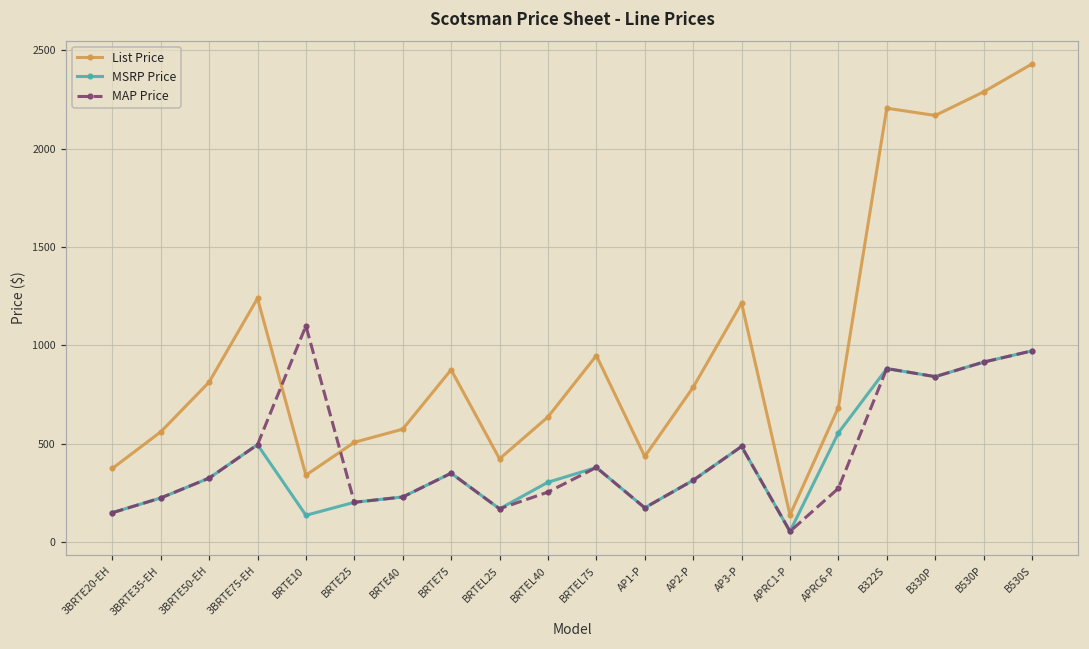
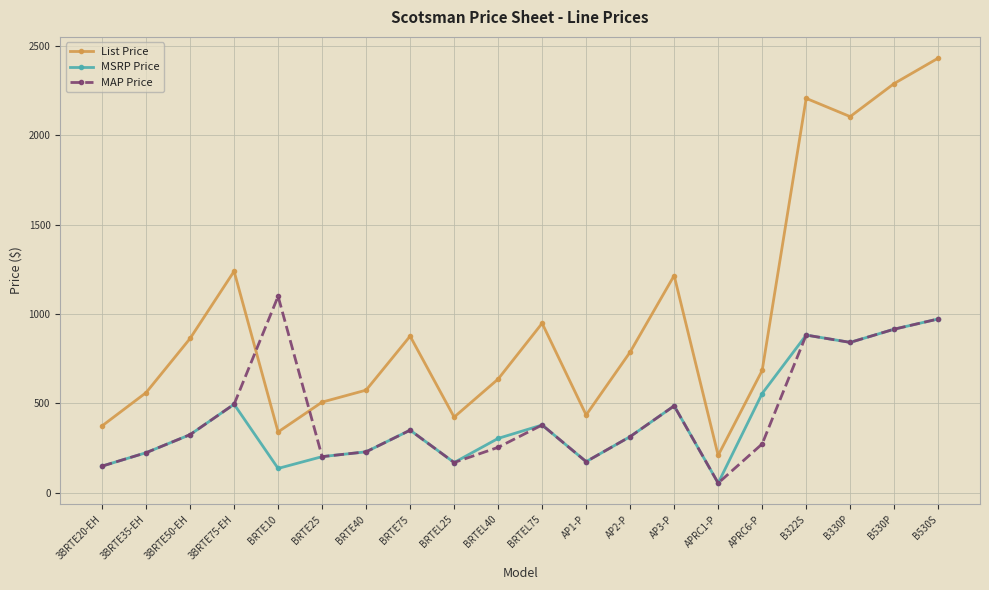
List Price, 3BRTE50-EH: 810 -> 860
List Price, APRC1-P: 140 -> 210
List Price, B330P: 2170 -> 2100
